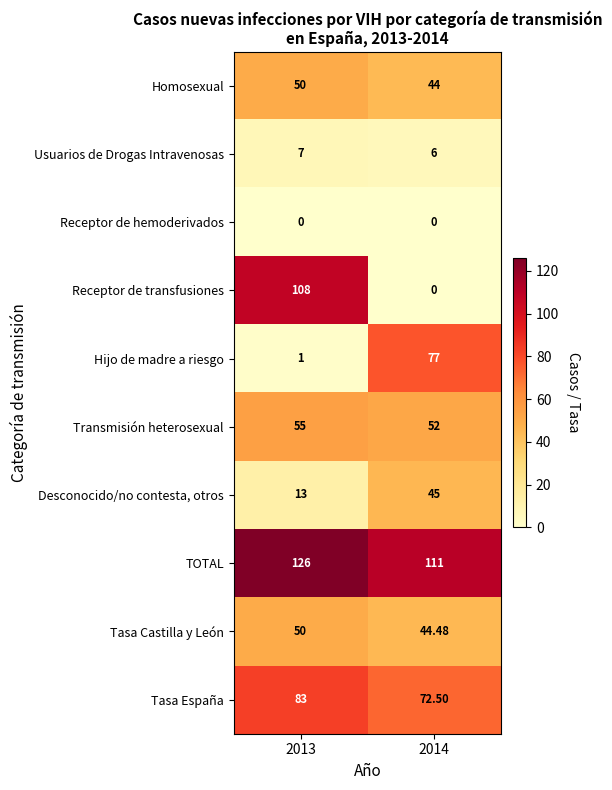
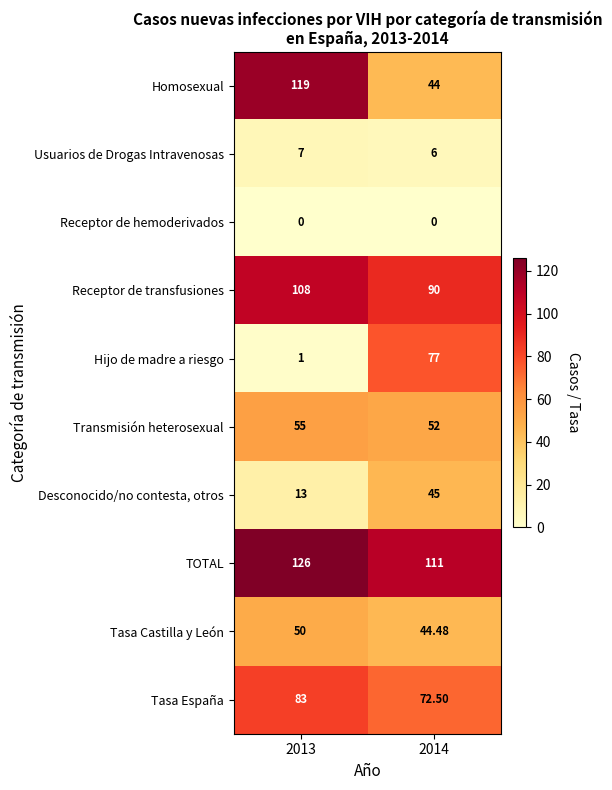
Homosexual, 2013: 50 -> 119
Receptor de transfusiones, 2014: 0 -> 90
